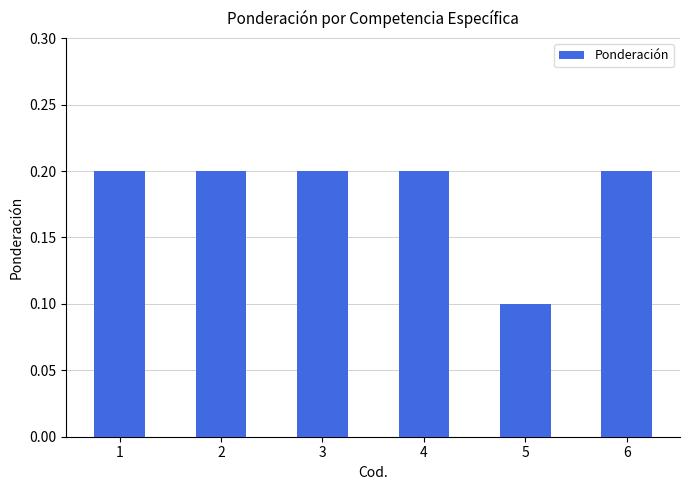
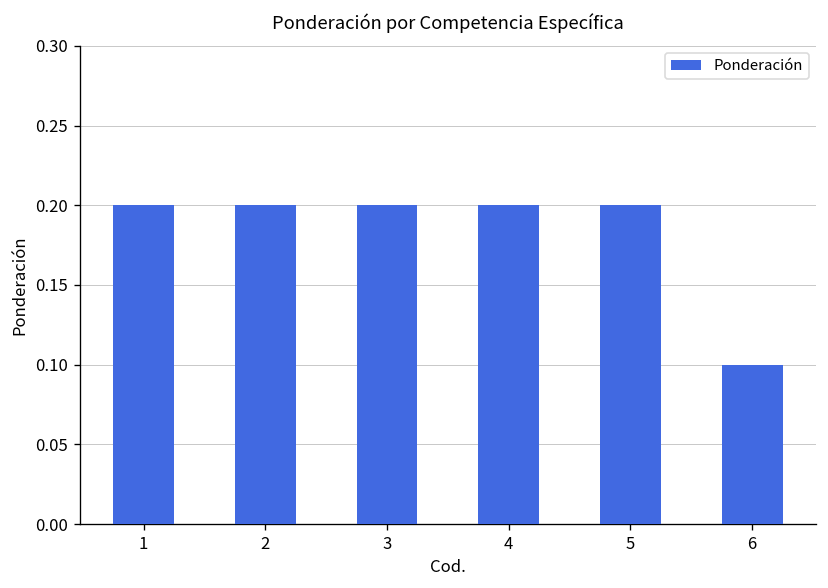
5: 0.1 -> 0.2
6: 0.2 -> 0.1
